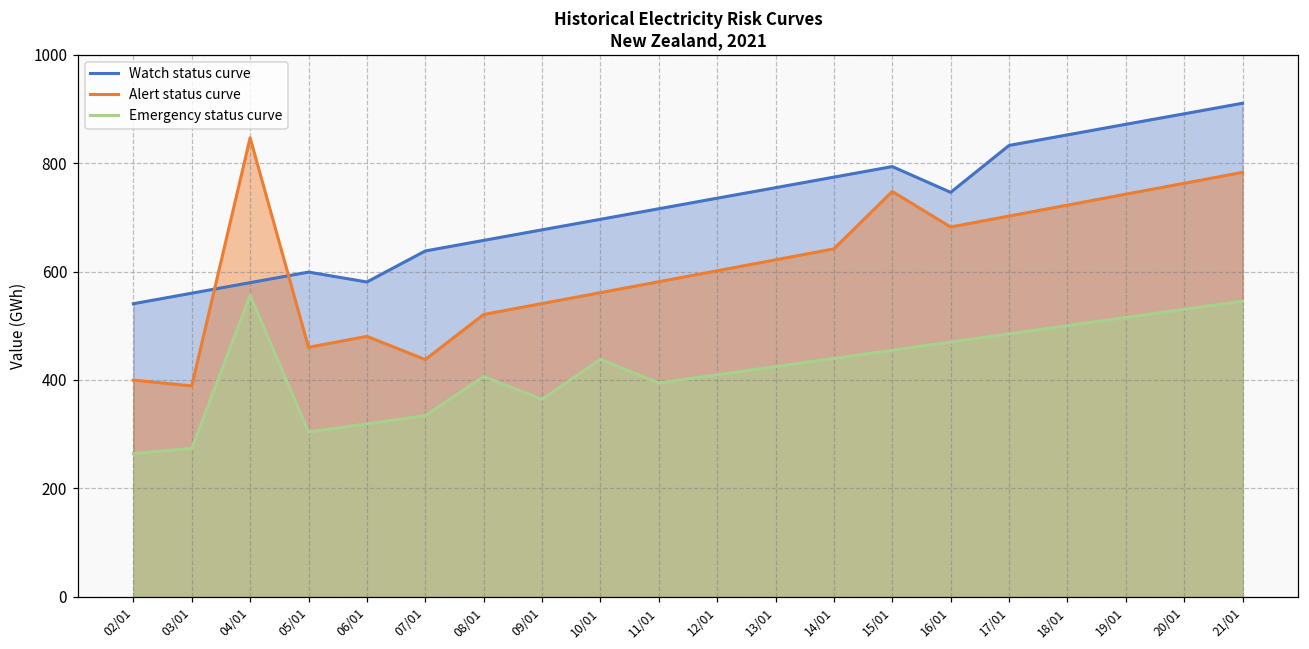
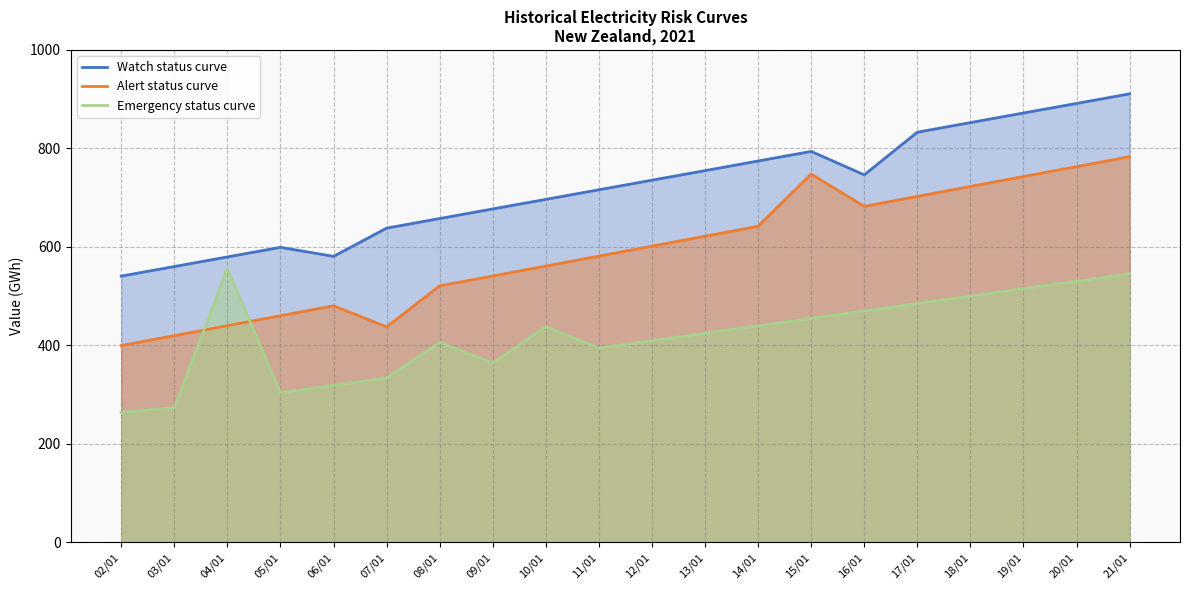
Alert status curve, 03/01: 390 -> 420
Alert status curve, 04/01: 850 -> 440
